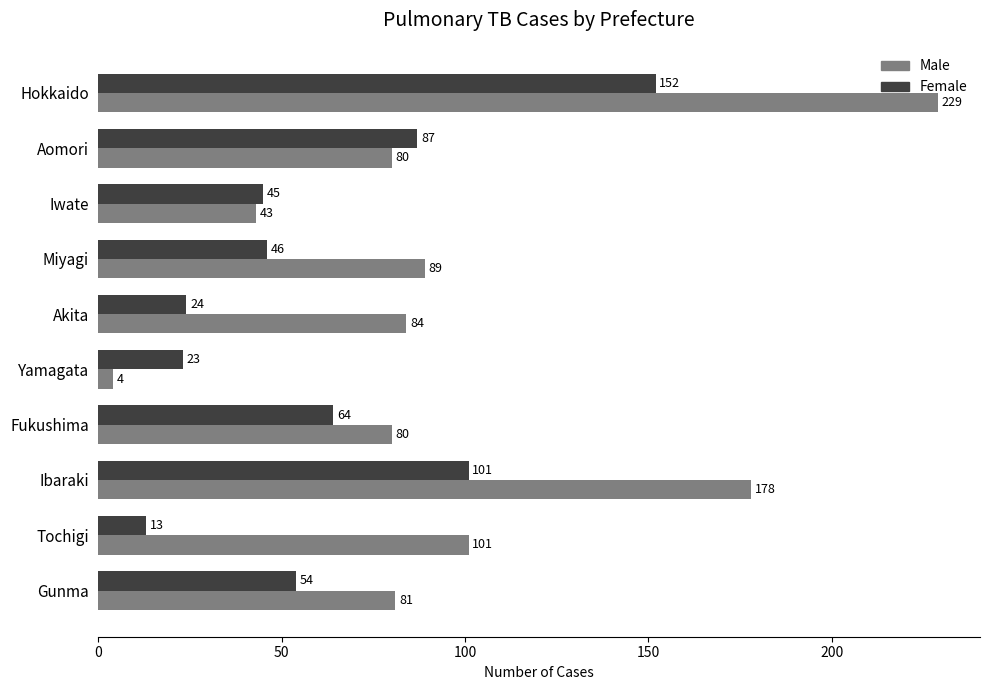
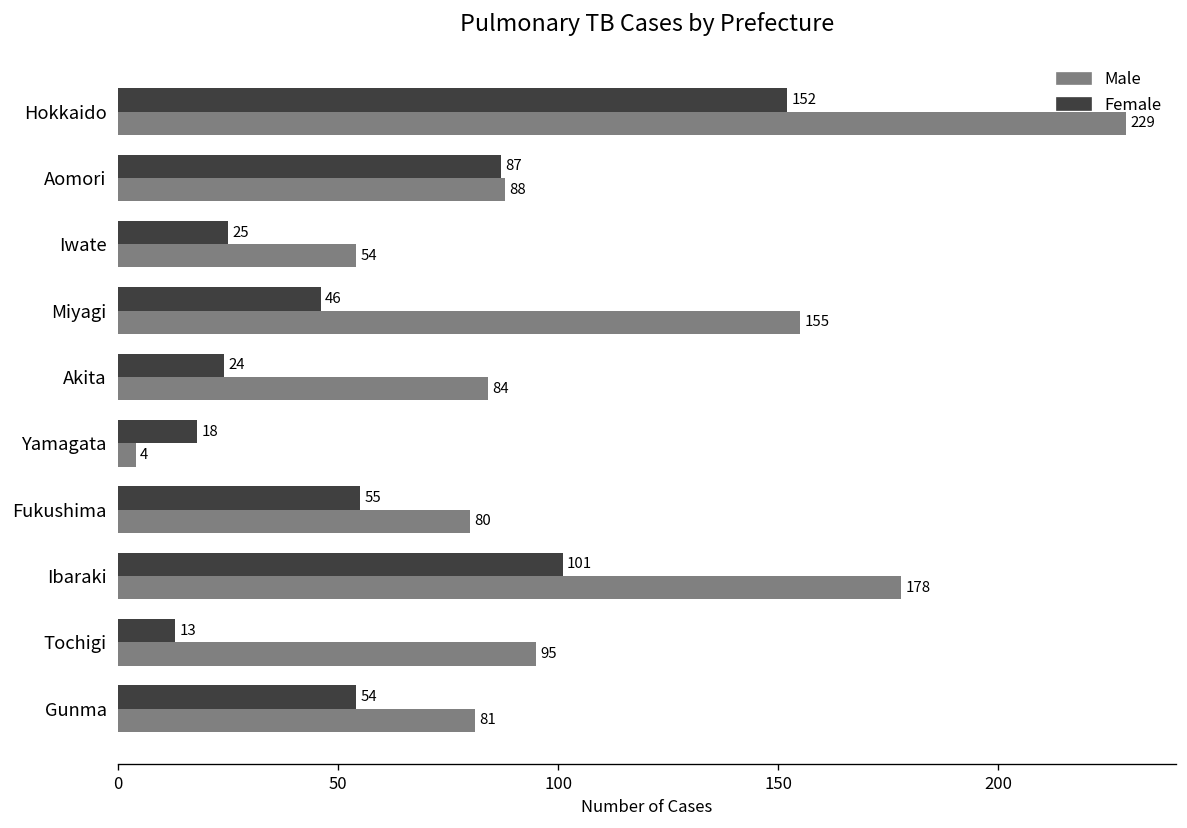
Male, Aomori: 80 -> 88
Female, Iwate: 45 -> 25
Male, Iwate: 43 -> 54
Male, Miyagi: 89 -> 155
Female, Yamagata: 23 -> 18
Female, Fukushima: 64 -> 55
Male, Tochigi: 101 -> 95
